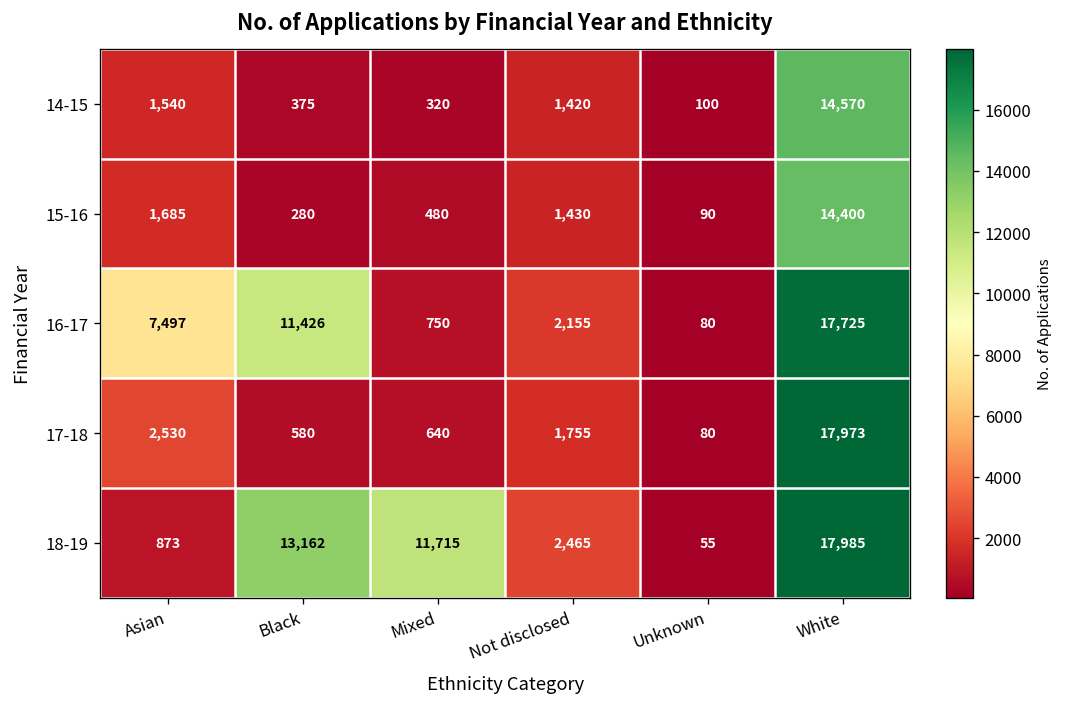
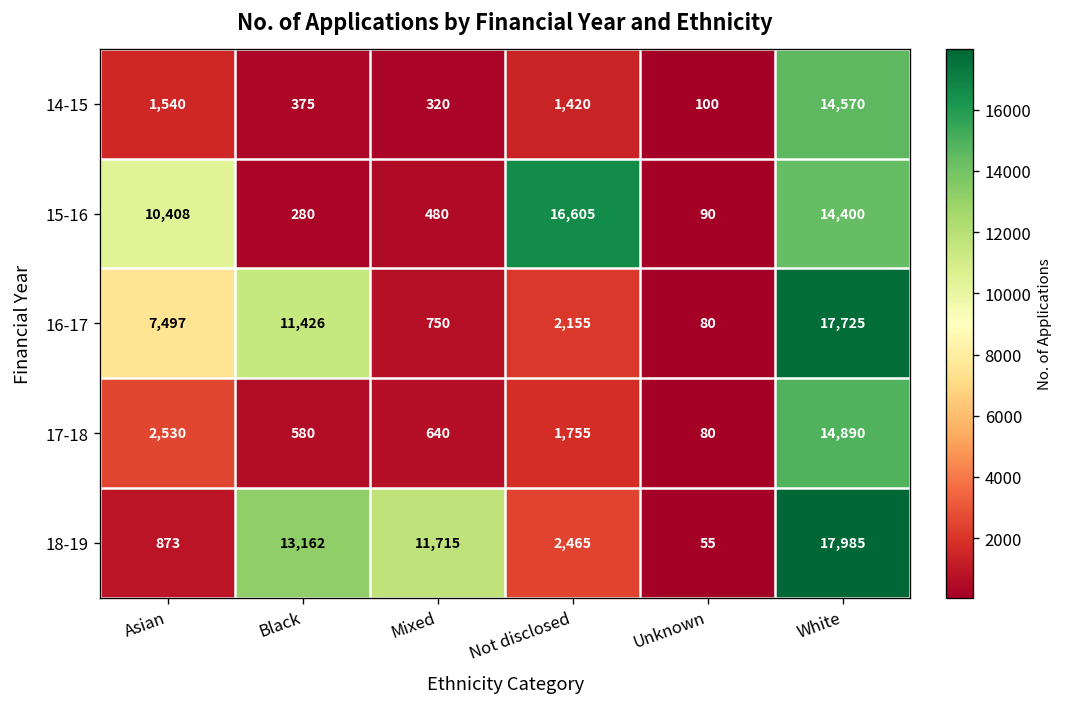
15-16, Asian: 1,685 -> 10,408
15-16, Not disclosed: 1,430 -> 16,605
17-18, White: 17,973 -> 14,890
